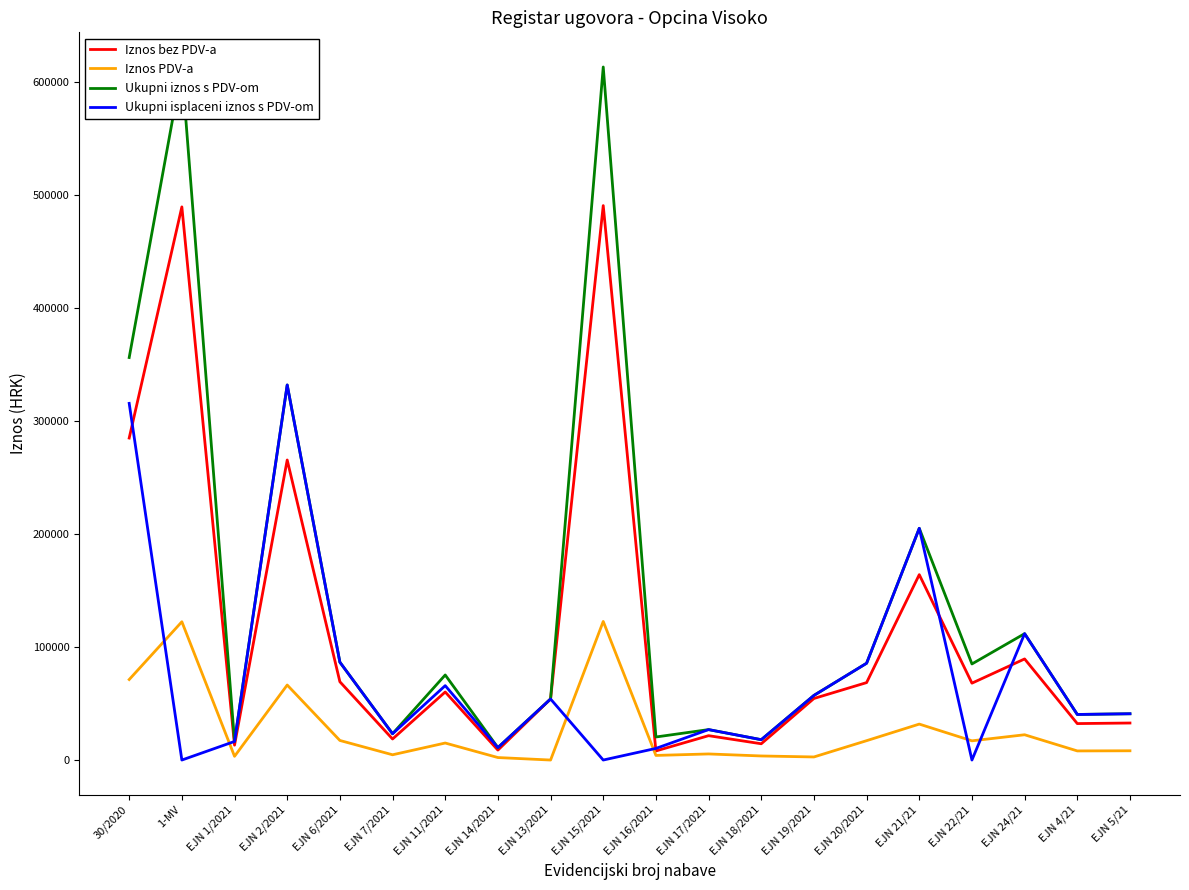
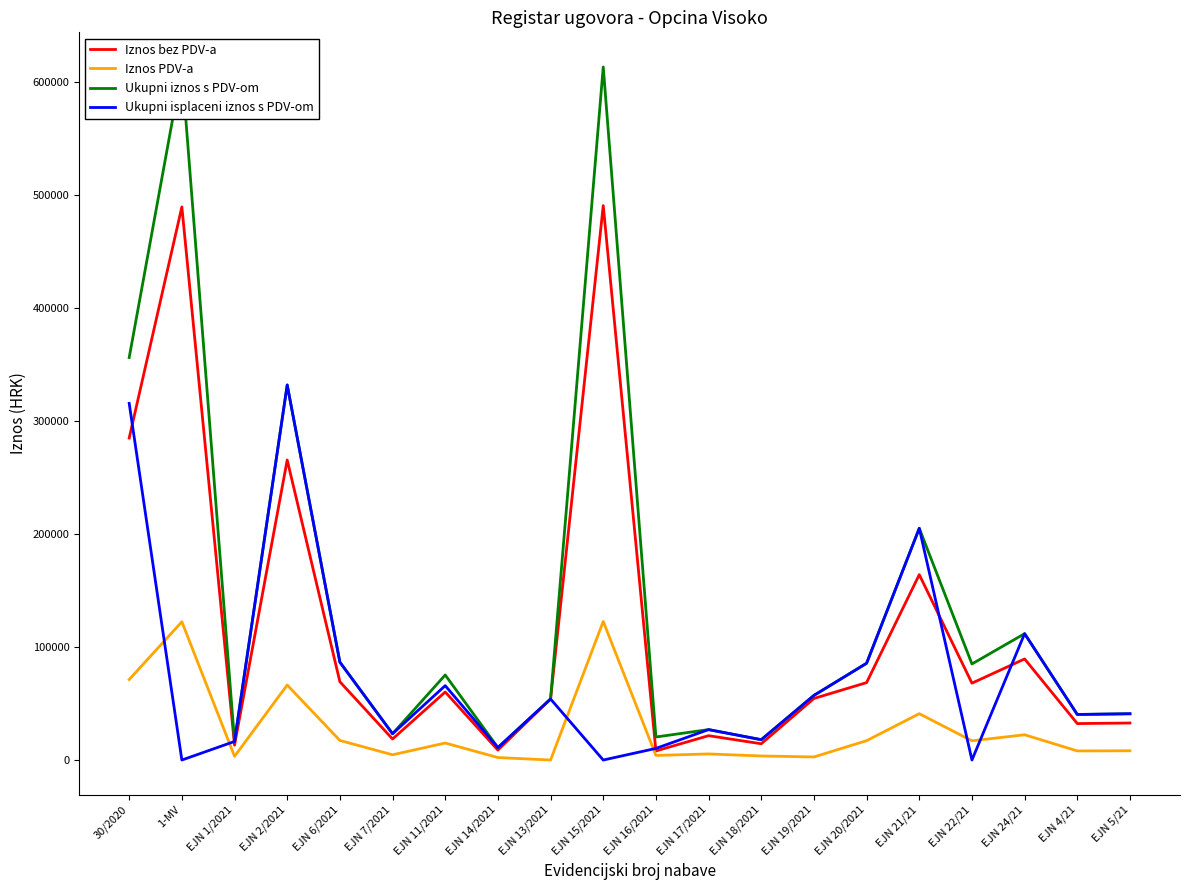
Iznos PDV-a, EJN 21/21: 32000 -> 41000
